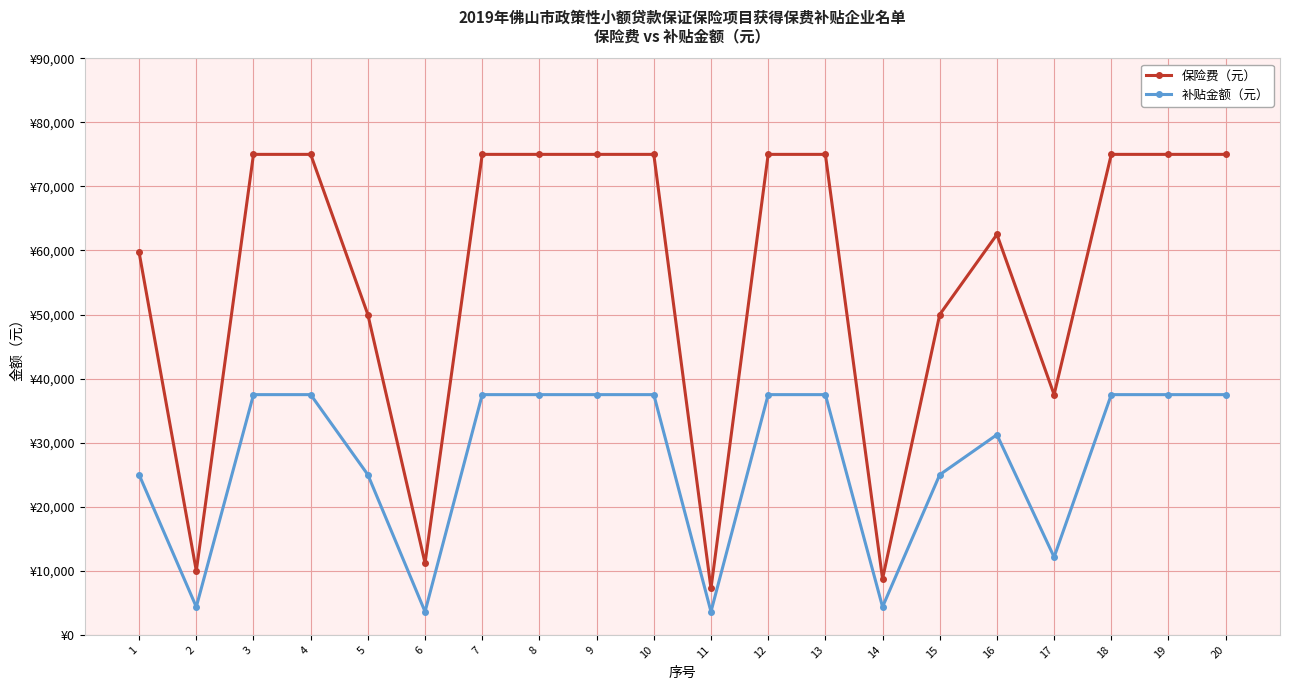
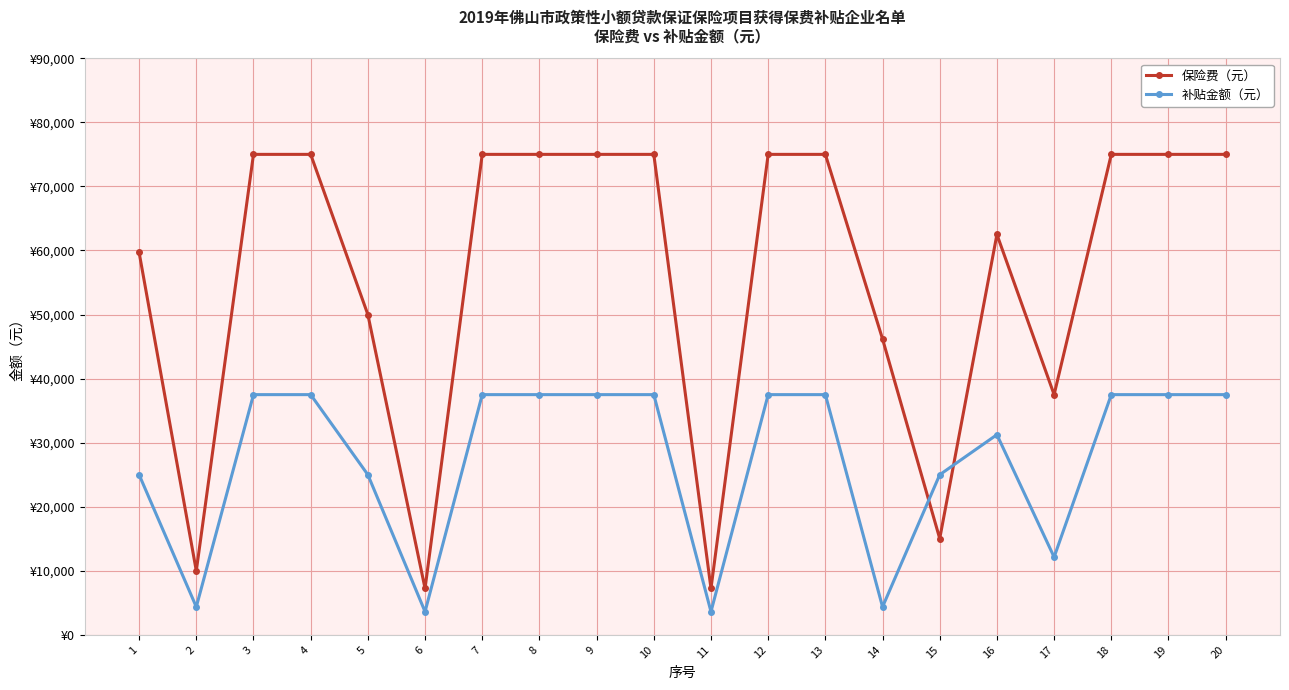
保险费（元）, 6: ¥11,000 -> ¥7,000
保险费（元）, 14: ¥9,000 -> ¥46,000
保险费（元）, 15: ¥50,000 -> ¥15,000
